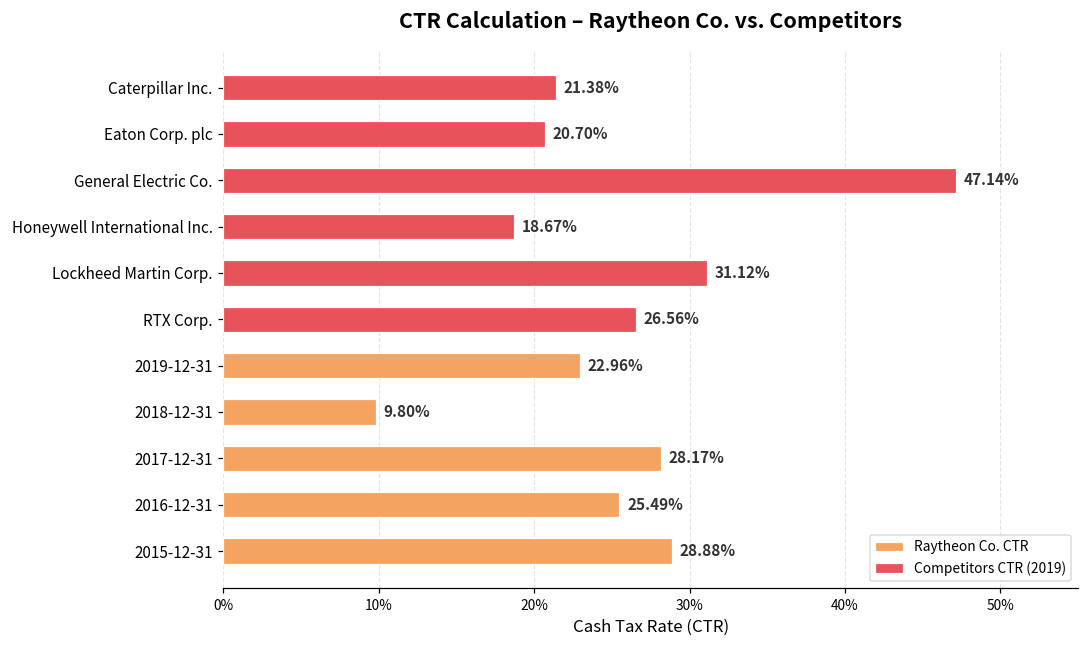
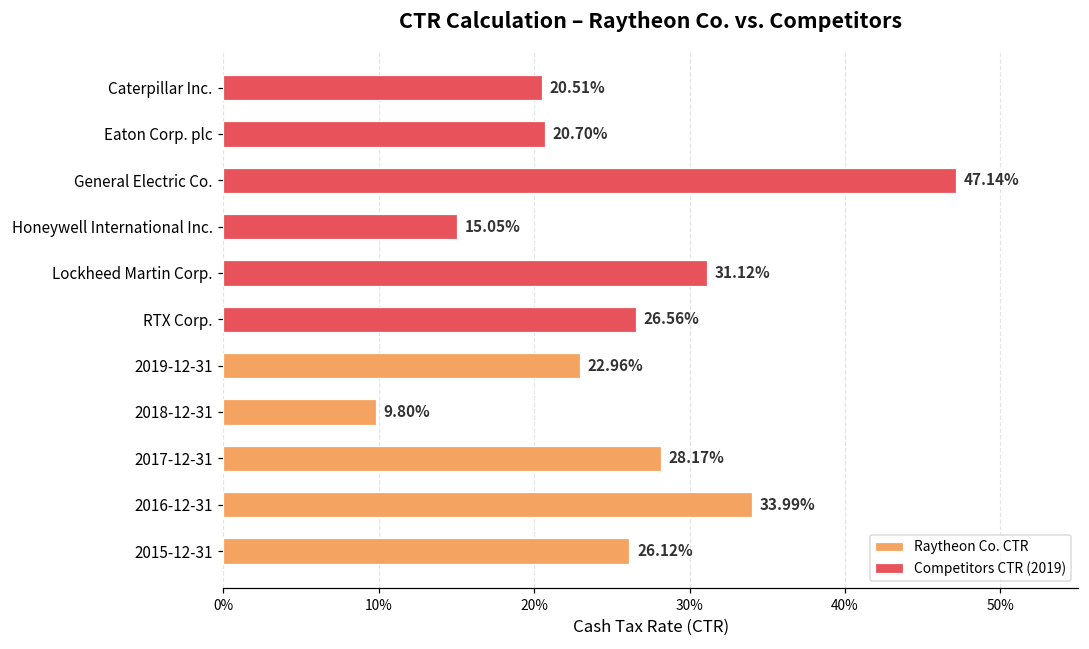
Competitors CTR (2019), Caterpillar Inc.: 21.38% -> 20.51%
Competitors CTR (2019), Honeywell International Inc.: 18.67% -> 15.05%
Raytheon Co. CTR, 2016-12-31: 25.49% -> 33.99%
Raytheon Co. CTR, 2015-12-31: 28.88% -> 26.12%
